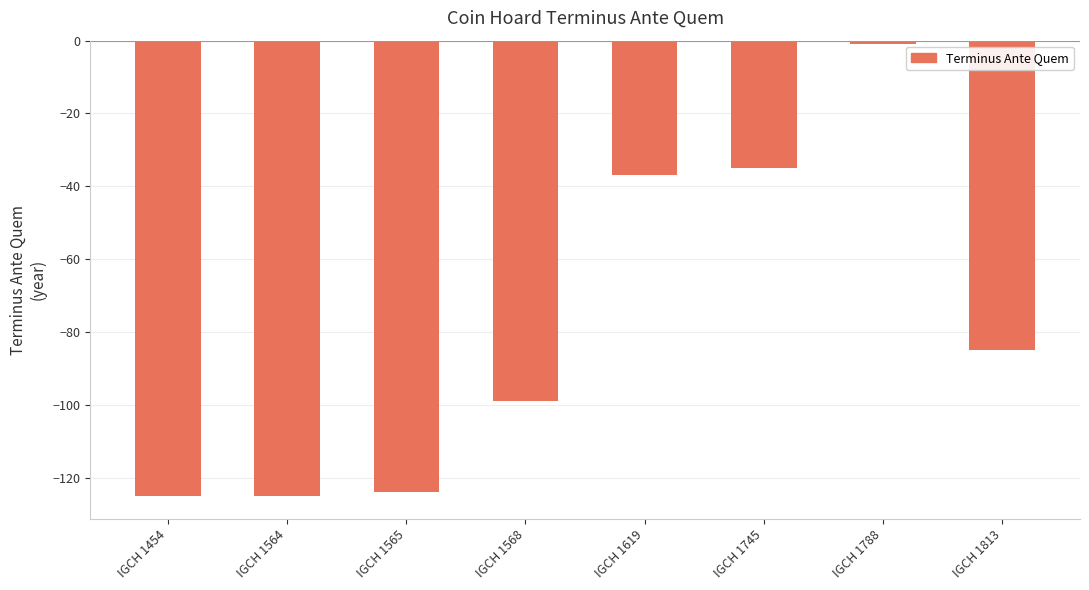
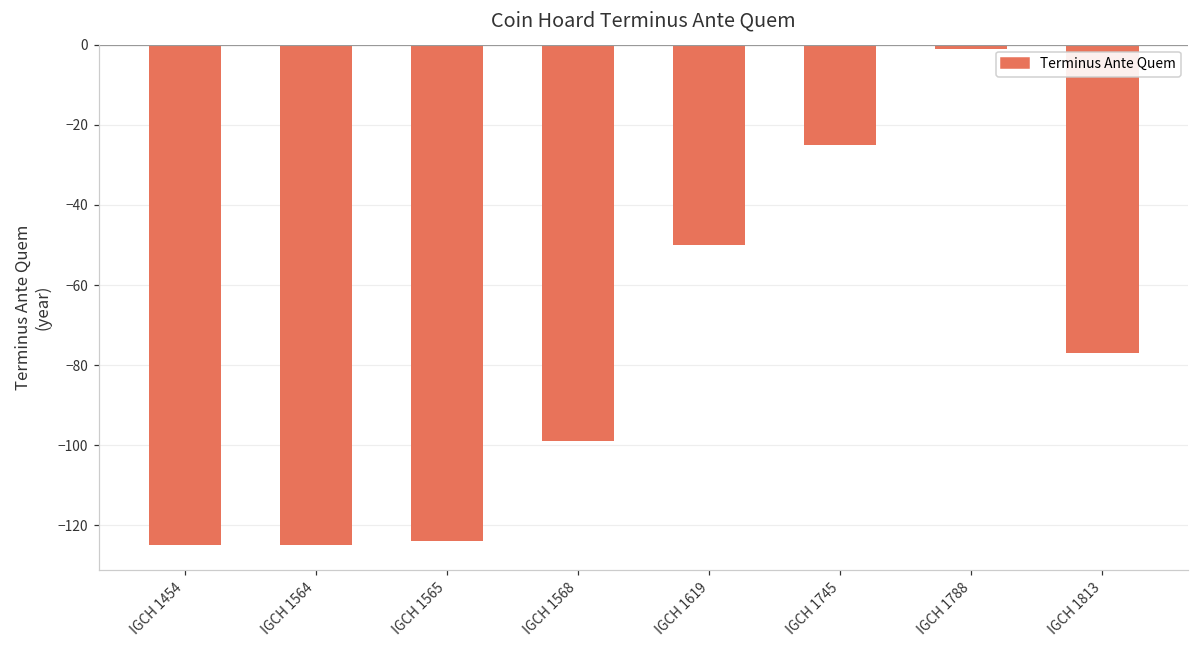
IGCH 1619: -37 -> -50
IGCH 1745: -35 -> -25
IGCH 1813: -85 -> -77
